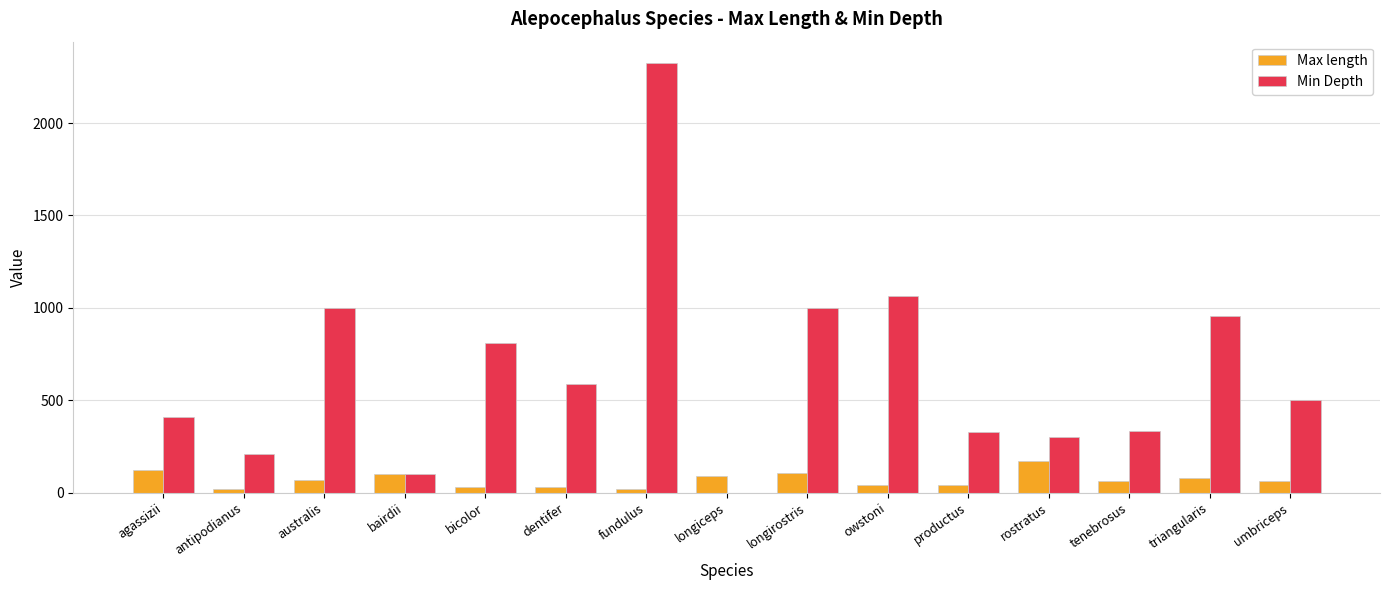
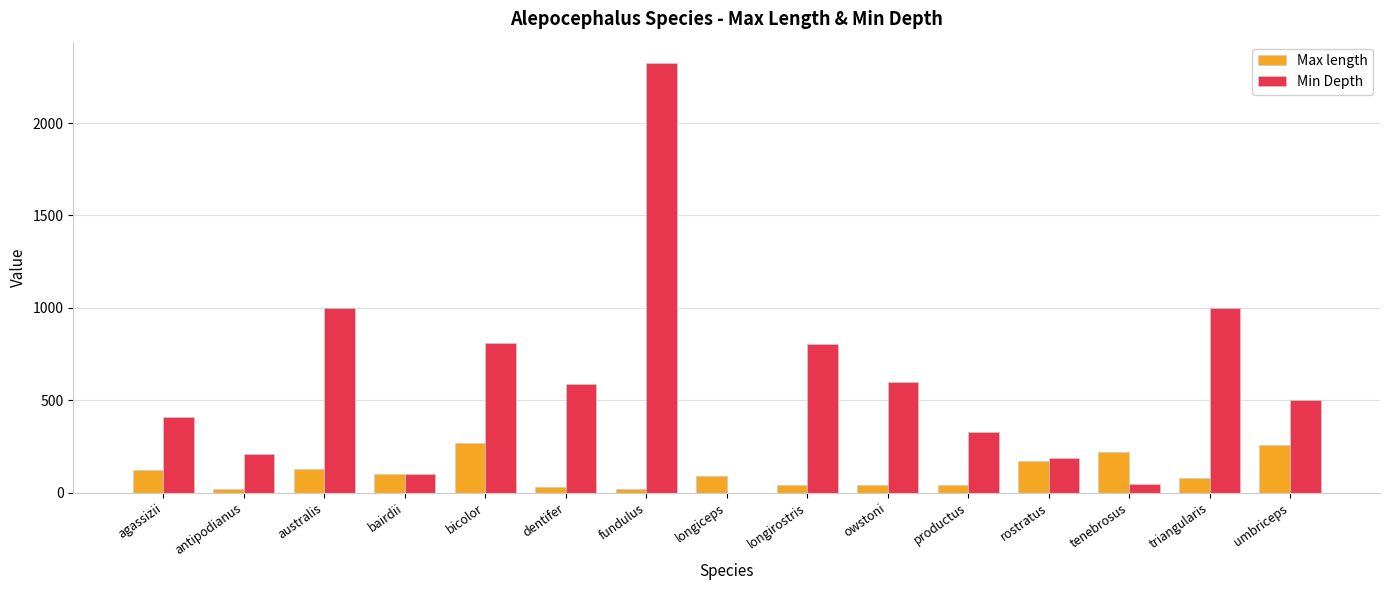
Max length, australis: 70 -> 130
Max length, bicolor: 30 -> 270
Max length, longirostris: 110 -> 40
Min Depth, longirostris: 1000 -> 810
Min Depth, owstoni: 1070 -> 600
Min Depth, rostratus: 300 -> 190
Max length, tenebrosus: 60 -> 220
Min Depth, tenebrosus: 340 -> 50
Min Depth, triangularis: 950 -> 1000
Max length, umbriceps: 60 -> 260
